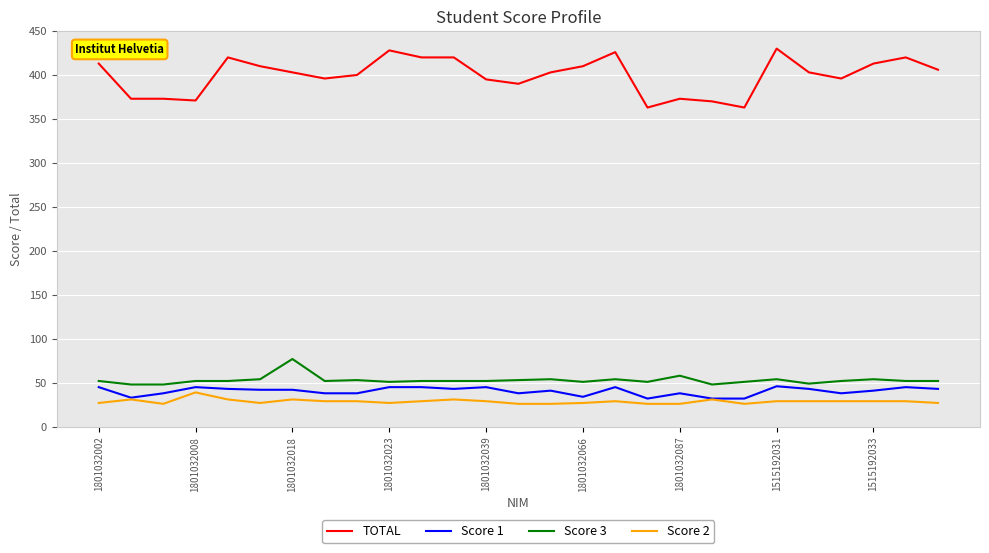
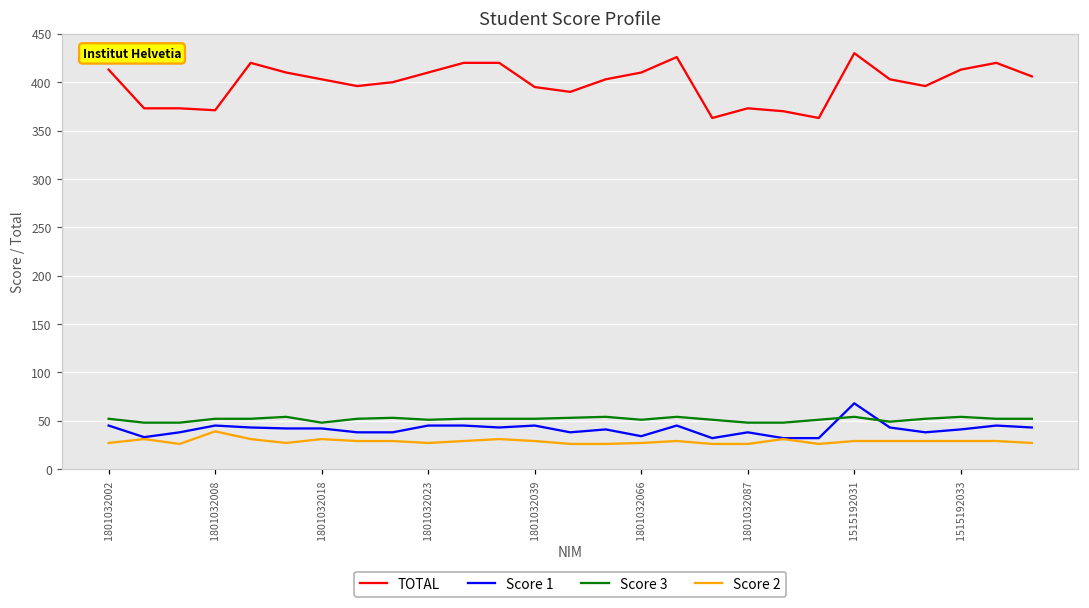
Score 3, 1801032018: 80 -> 50
TOTAL, 1801032023: 430 -> 410
Score 3, 1801032087: 60 -> 50
Score 1, 1515192031: 50 -> 70
